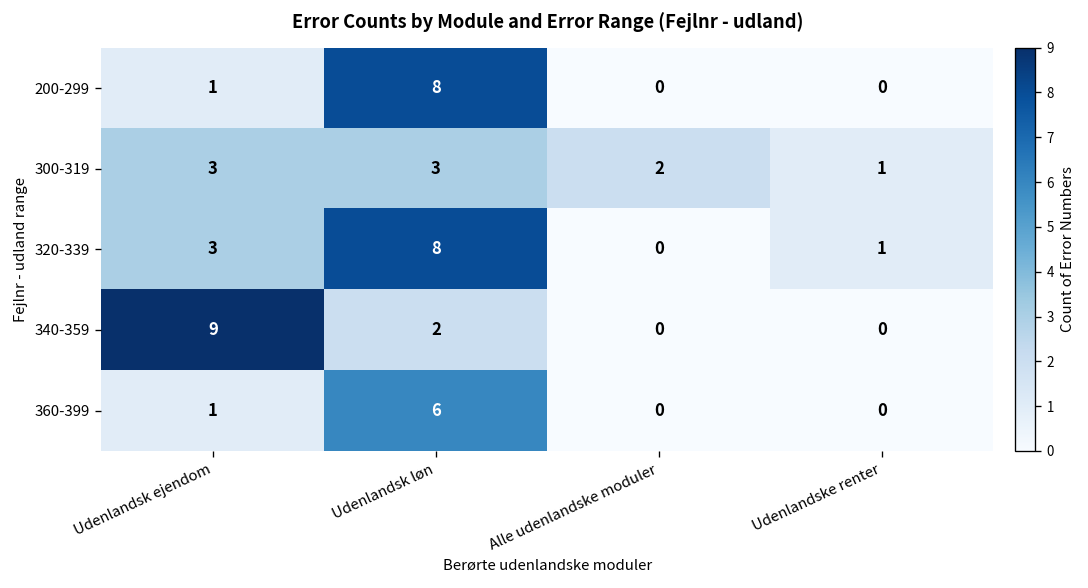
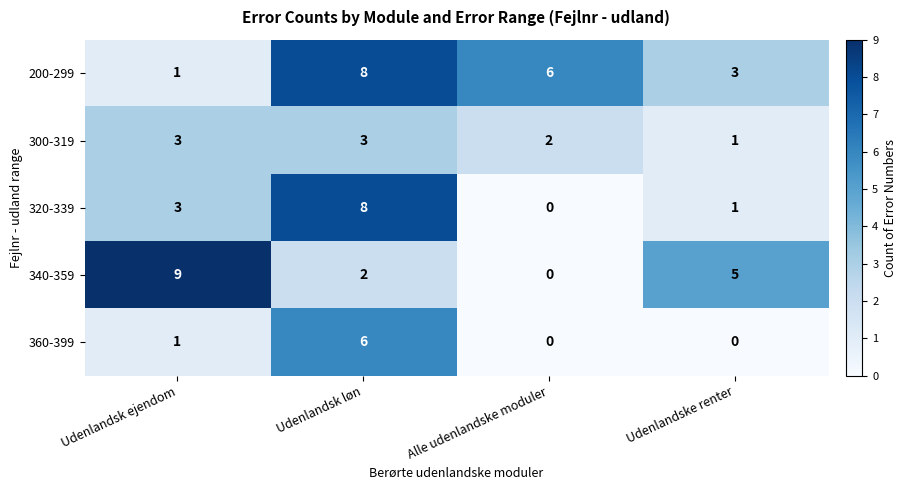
200-299, Alle udenlandske moduler: 0 -> 6
200-299, Udenlandske renter: 0 -> 3
340-359, Udenlandske renter: 0 -> 5
